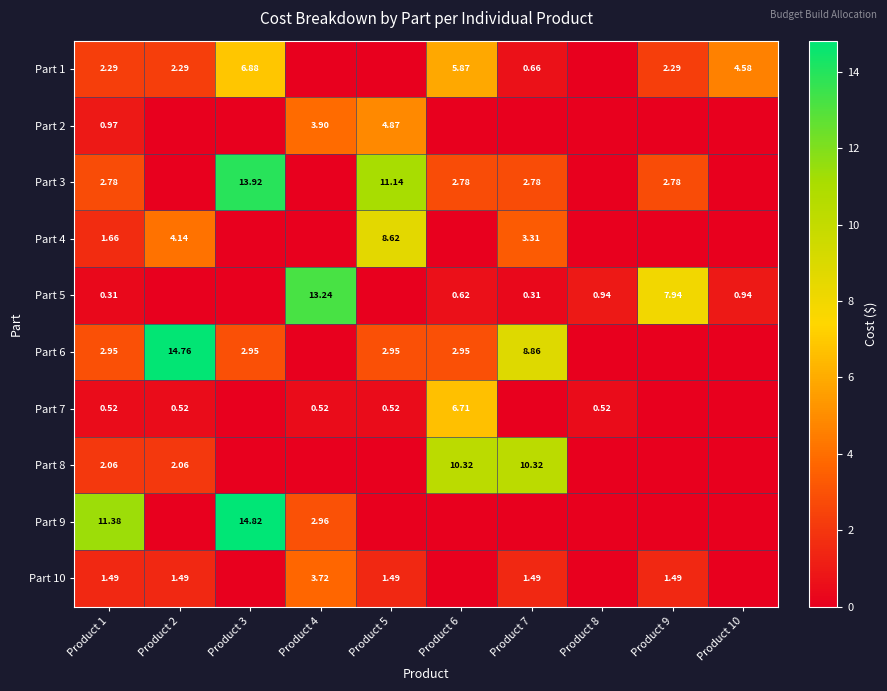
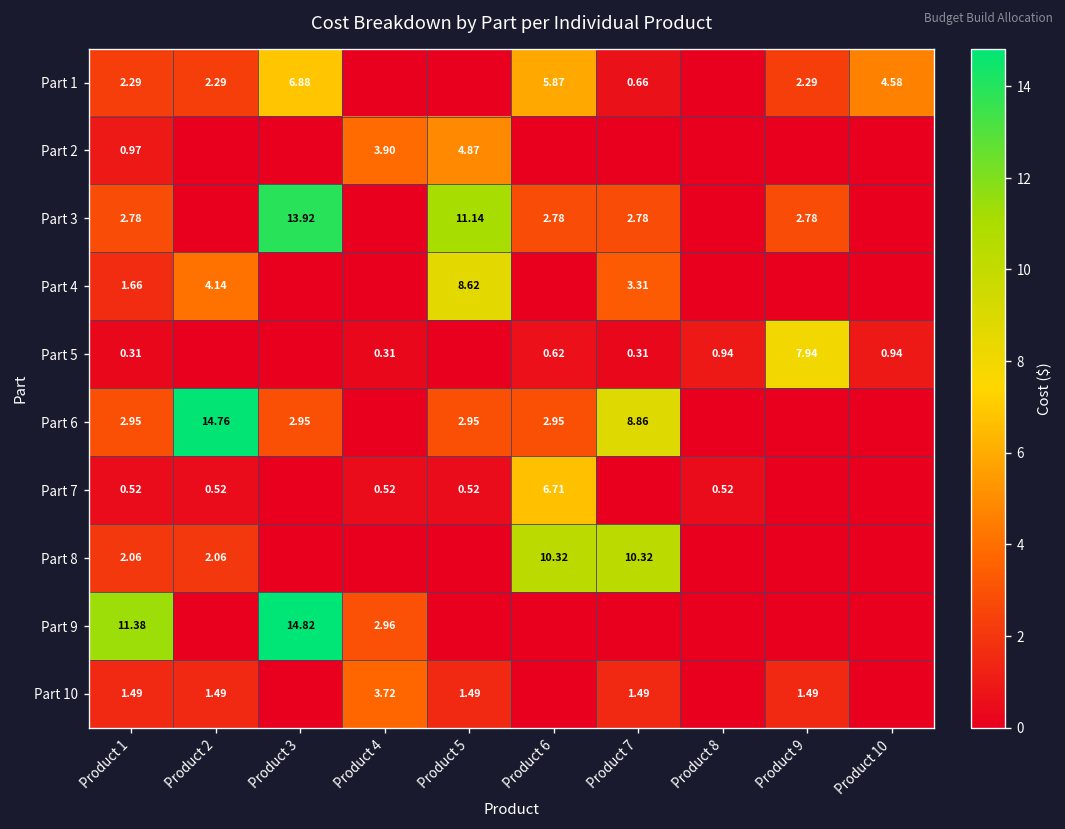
Part 5, Product 4: 13.24 -> 0.31
